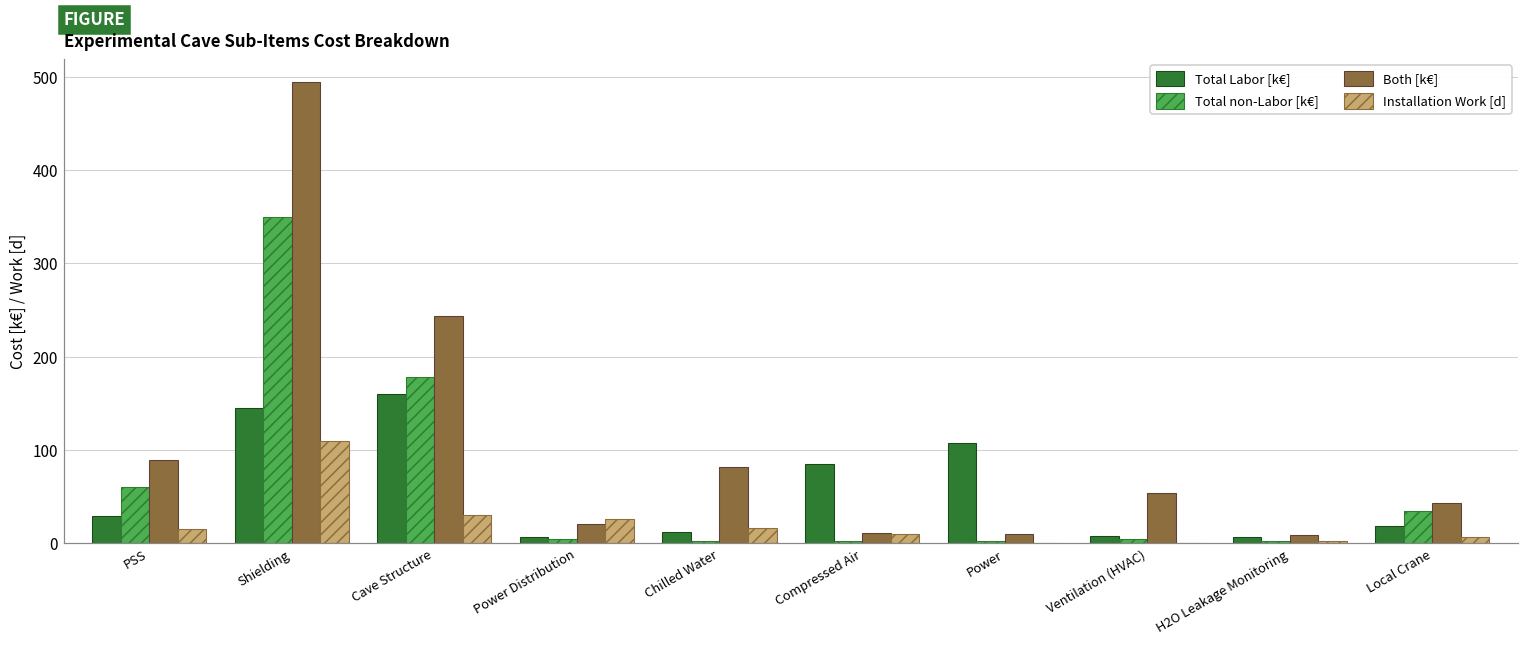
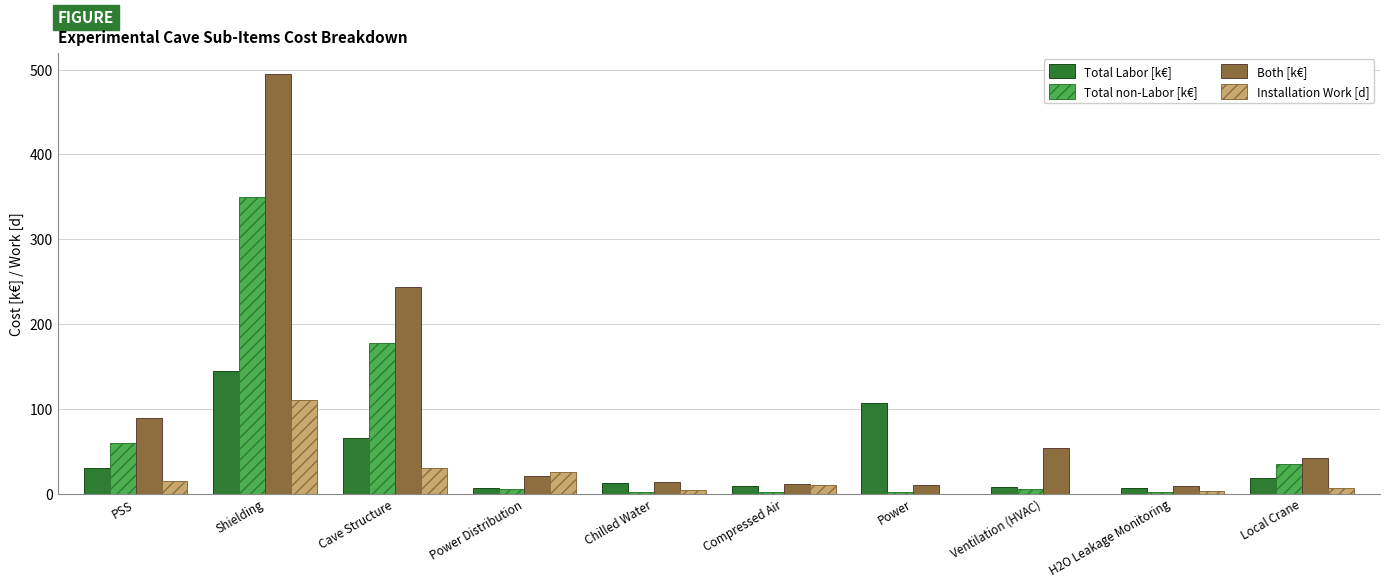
Total Labor [k€], Cave Structure: 160 -> 70
Both [k€], Chilled Water: 80 -> 10
Installation Work [d], Chilled Water: 20 -> 0
Total Labor [k€], Compressed Air: 80 -> 10
